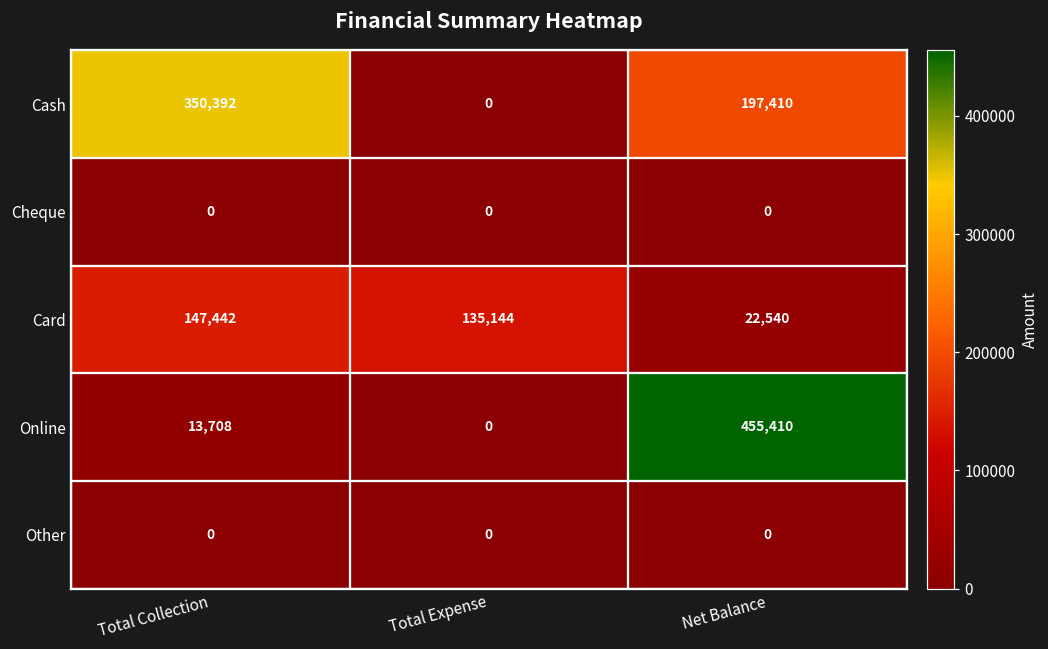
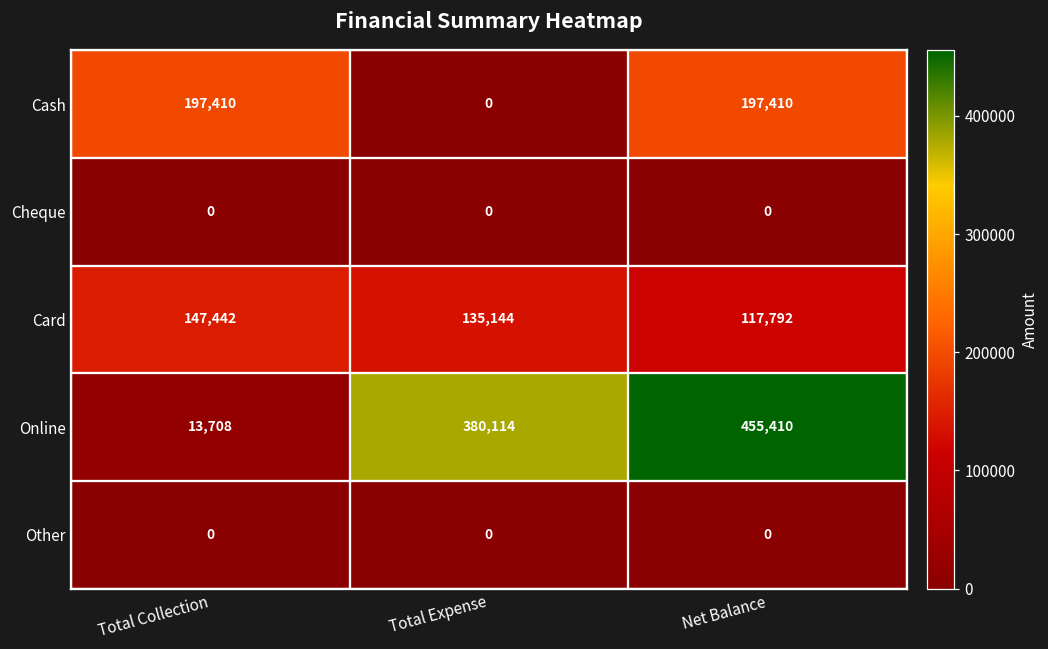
Cash, Total Collection: 350,392 -> 197,410
Card, Net Balance: 22,540 -> 117,792
Online, Total Expense: 0 -> 380,114
